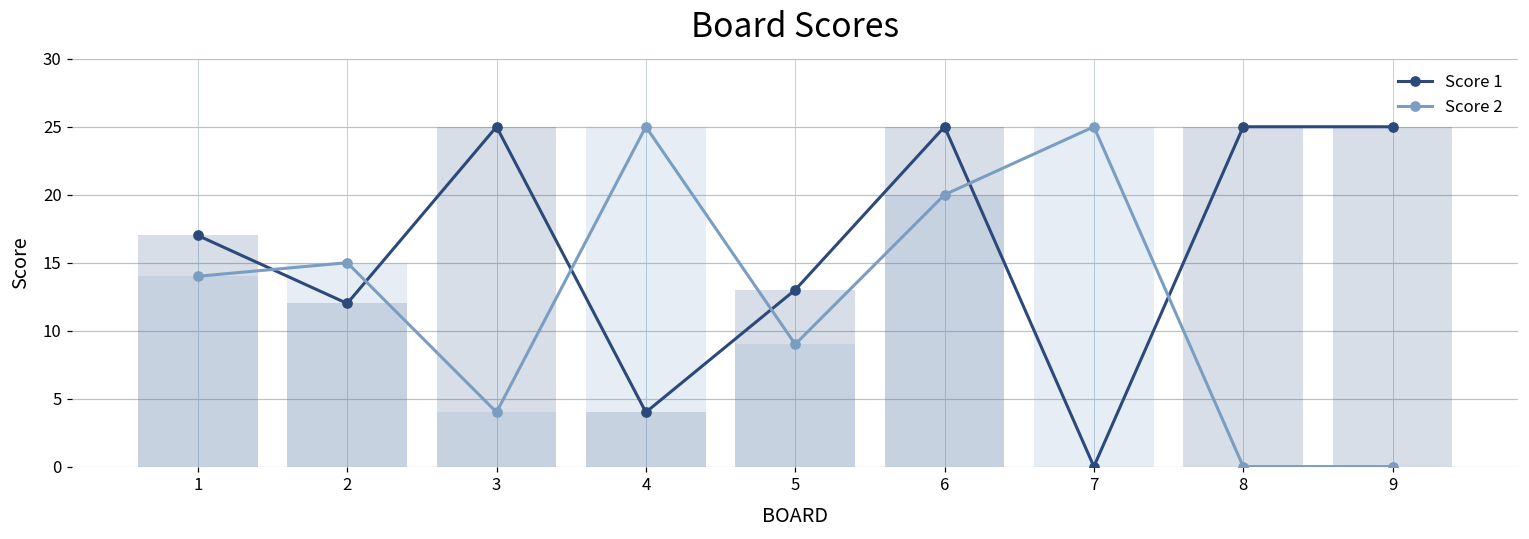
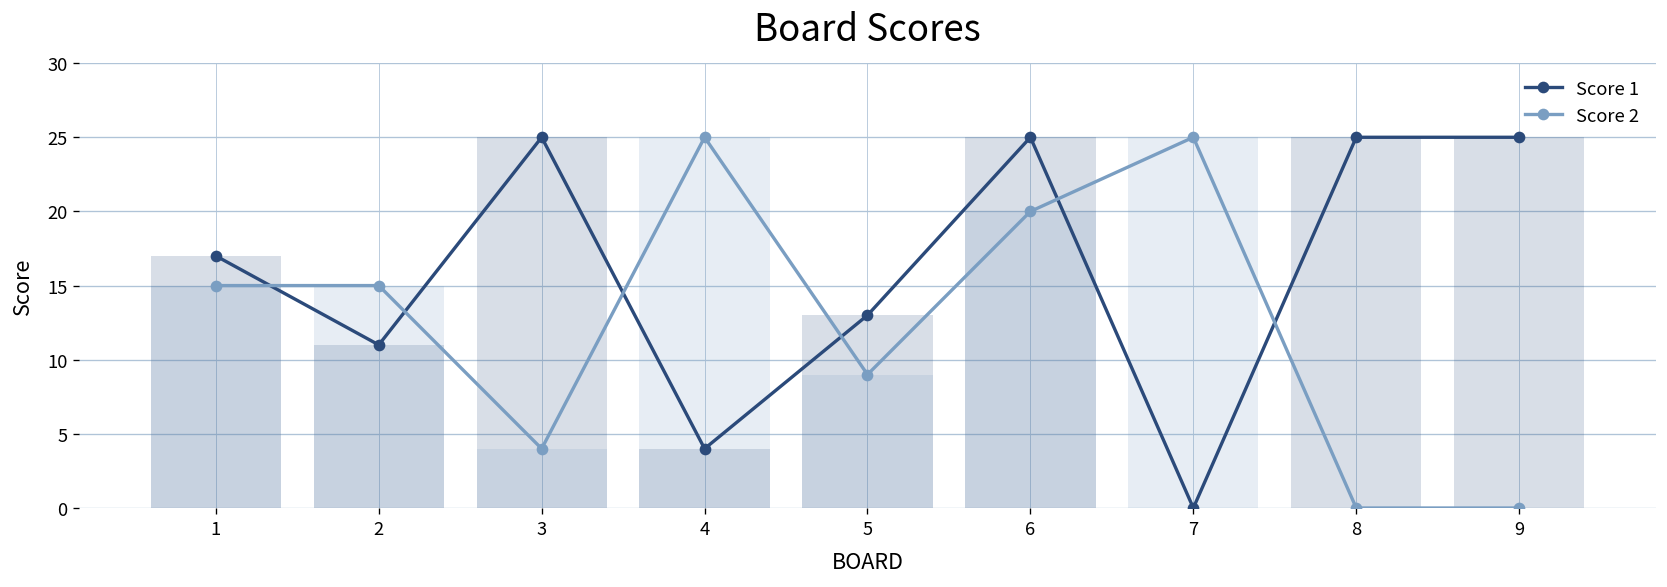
Score 2, 1: 14 -> 15
Score 1, 2: 12 -> 11
